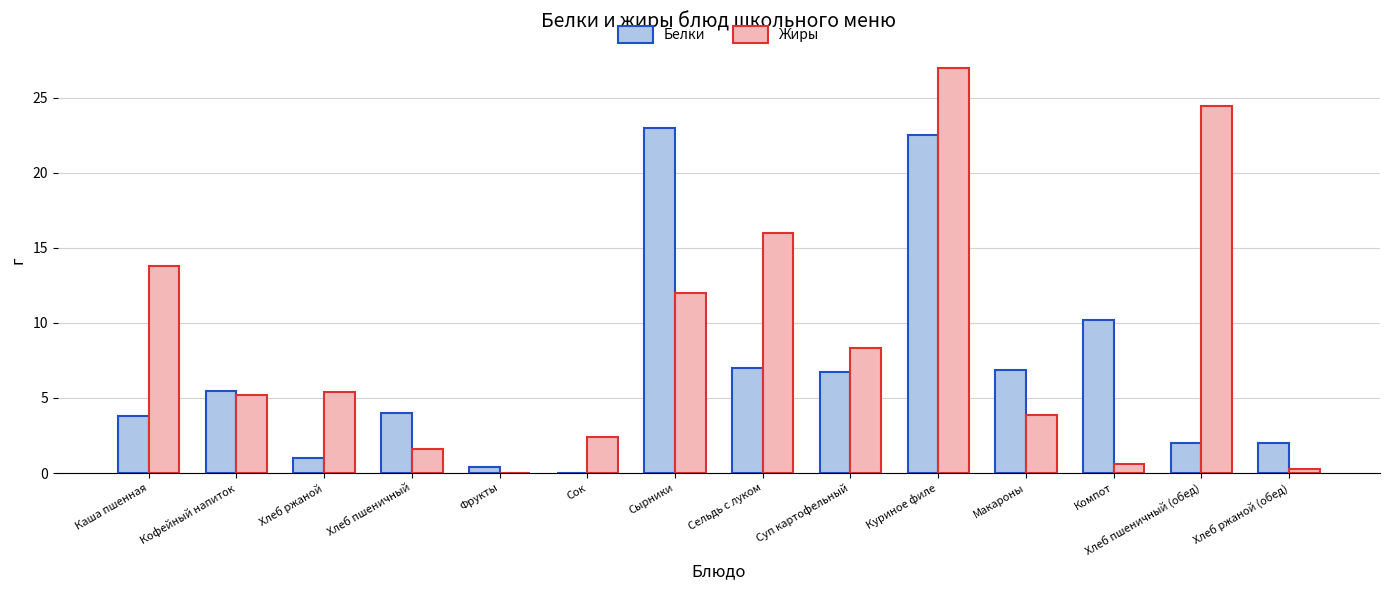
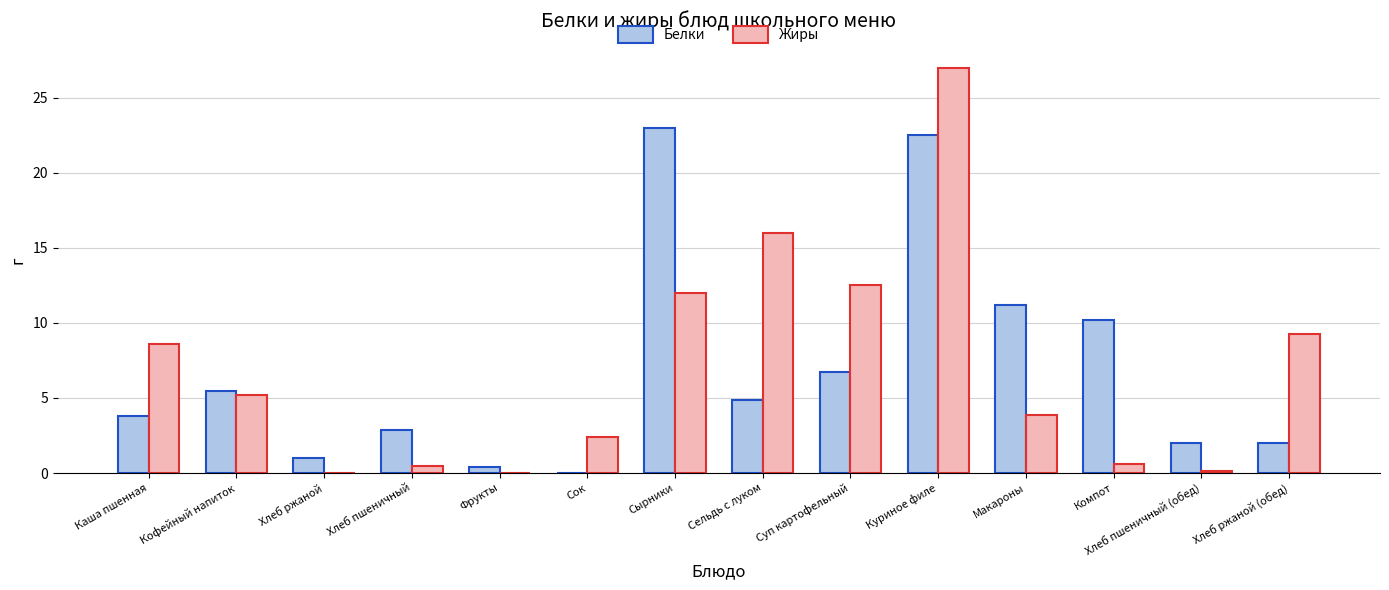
Жиры, Каша пшенная: 13.8 -> 8.6
Жиры, Хлеб ржаной: 5.4 -> 0.0
Белки, Хлеб пшеничный: 4.0 -> 2.9
Жиры, Хлеб пшеничный: 1.6 -> 0.5
Белки, Сельдь с луком: 7.0 -> 4.9
Жиры, Суп картофельный: 8.3 -> 12.5
Белки, Макароны: 6.9 -> 11.2
Жиры, Хлеб пшеничный (обед): 24.5 -> 0.2
Жиры, Хлеб ржаной (обед): 0.3 -> 9.3
